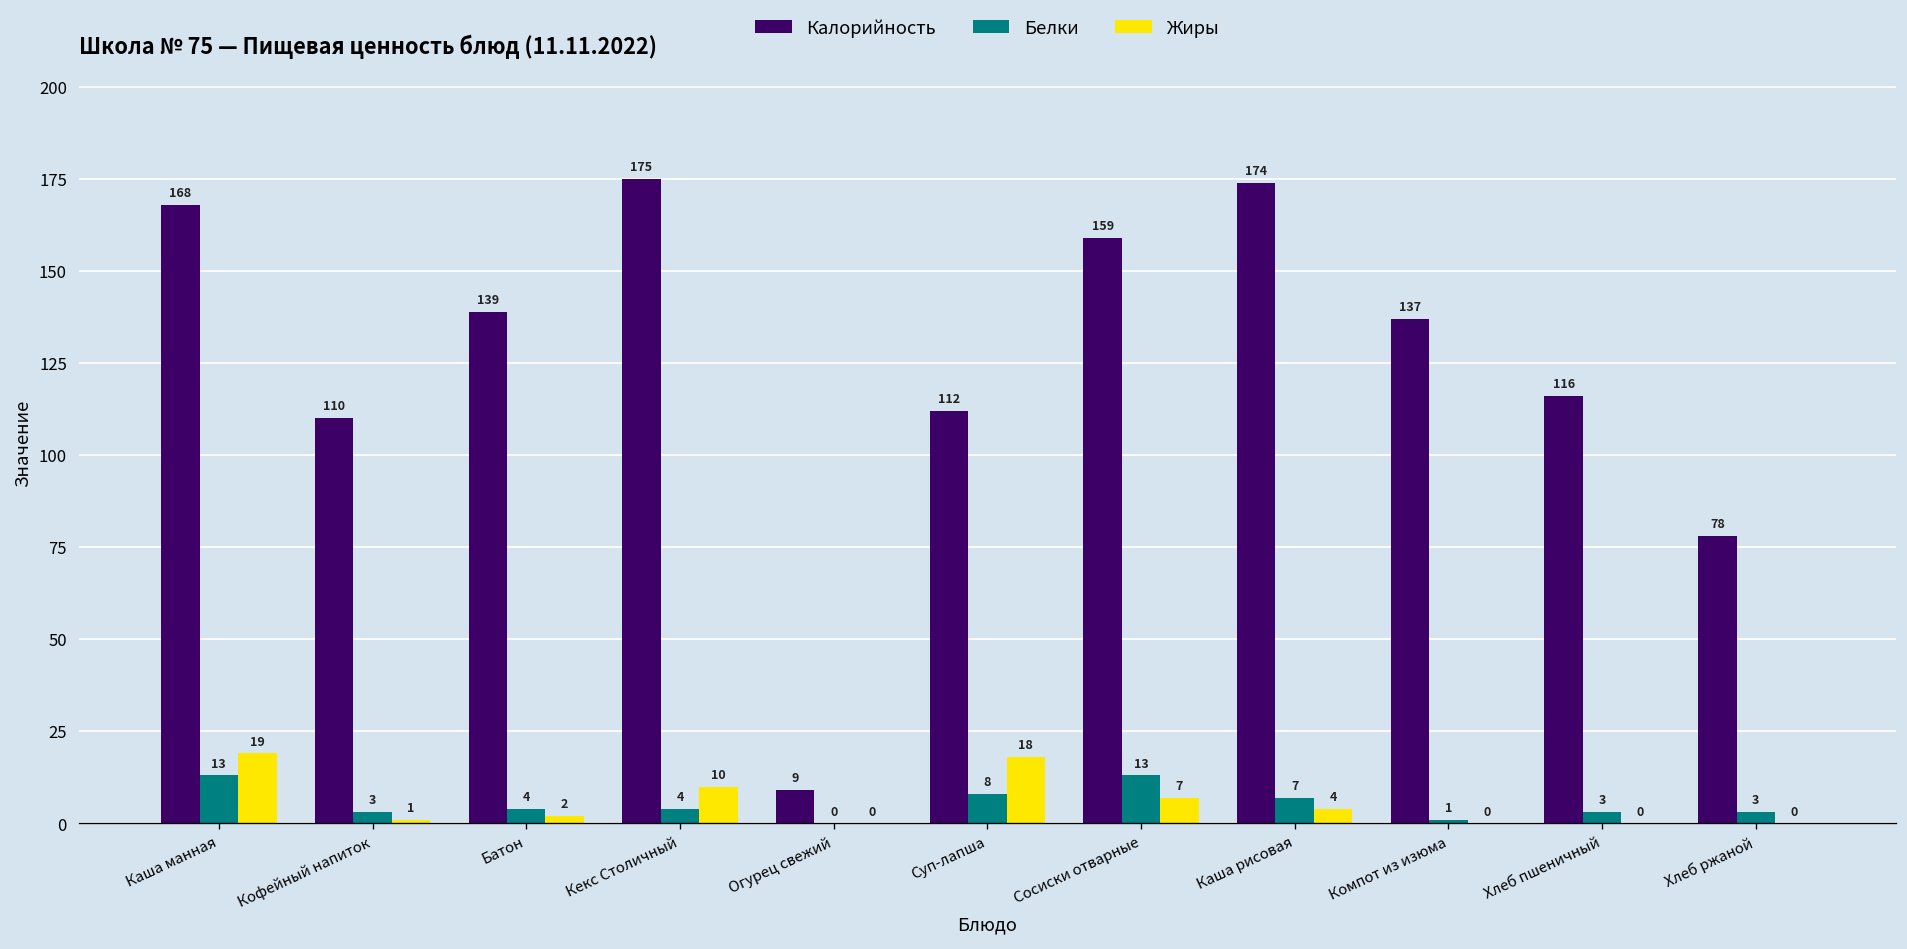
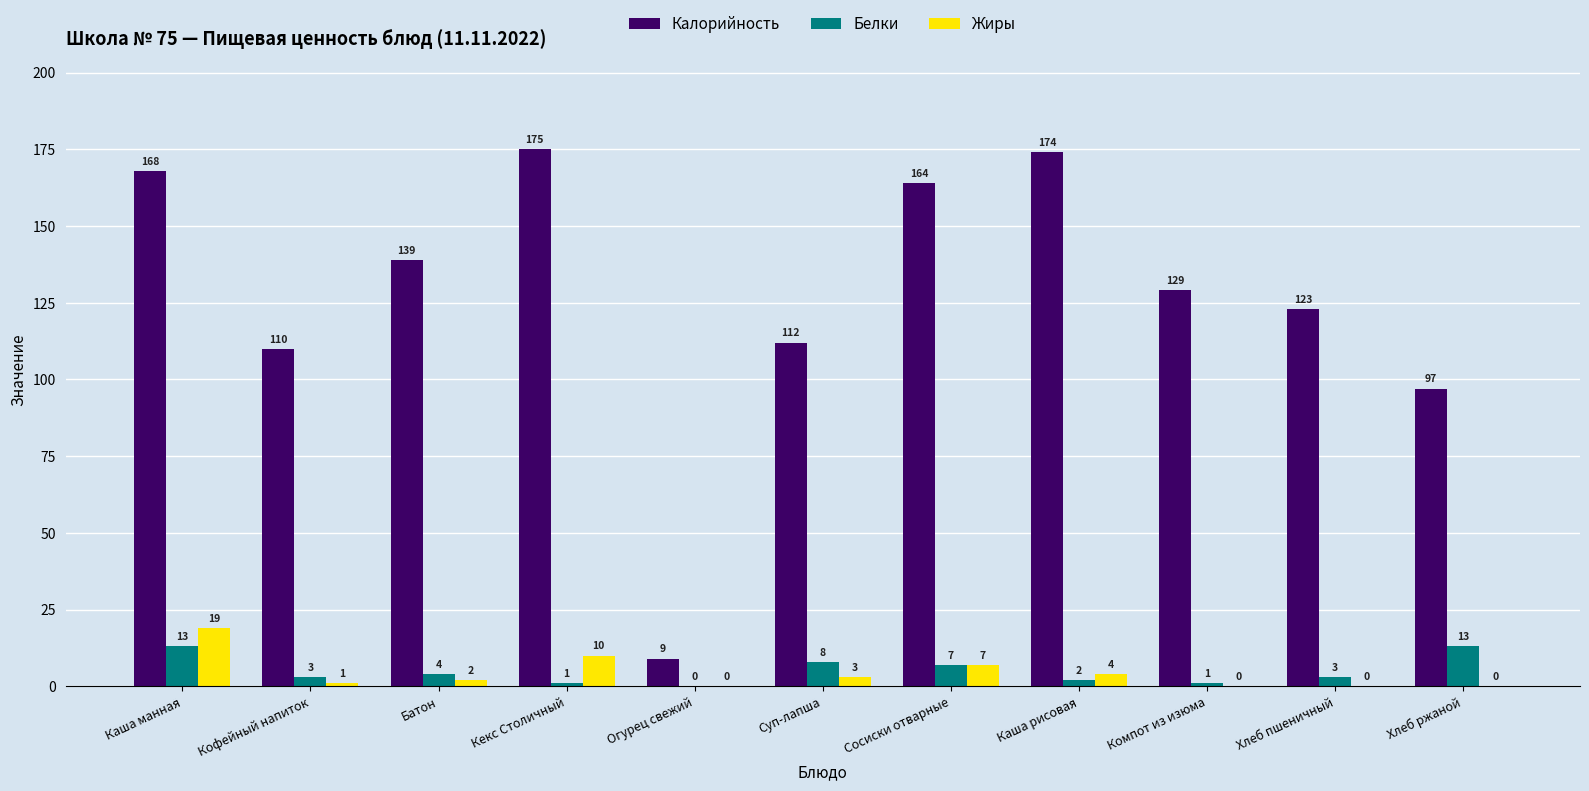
Белки, Кекс Столичный: 4 -> 1
Жиры, Суп-лапша: 18 -> 3
Калорийность, Сосиски отварные: 159 -> 164
Белки, Сосиски отварные: 13 -> 7
Белки, Каша рисовая: 7 -> 2
Калорийность, Компот из изюма: 137 -> 129
Калорийность, Хлеб пшеничный: 116 -> 123
Калорийность, Хлеб ржаной: 78 -> 97
Белки, Хлеб ржаной: 3 -> 13
